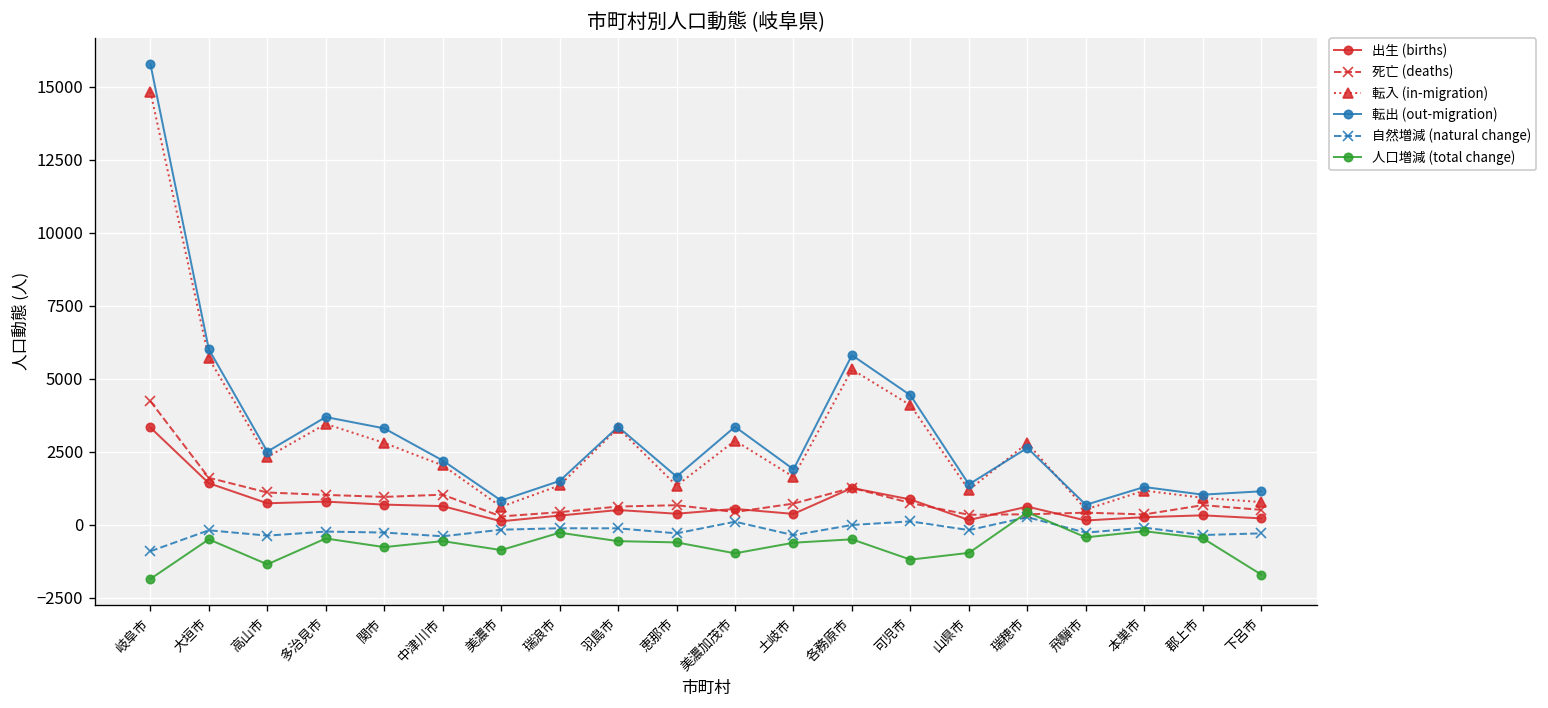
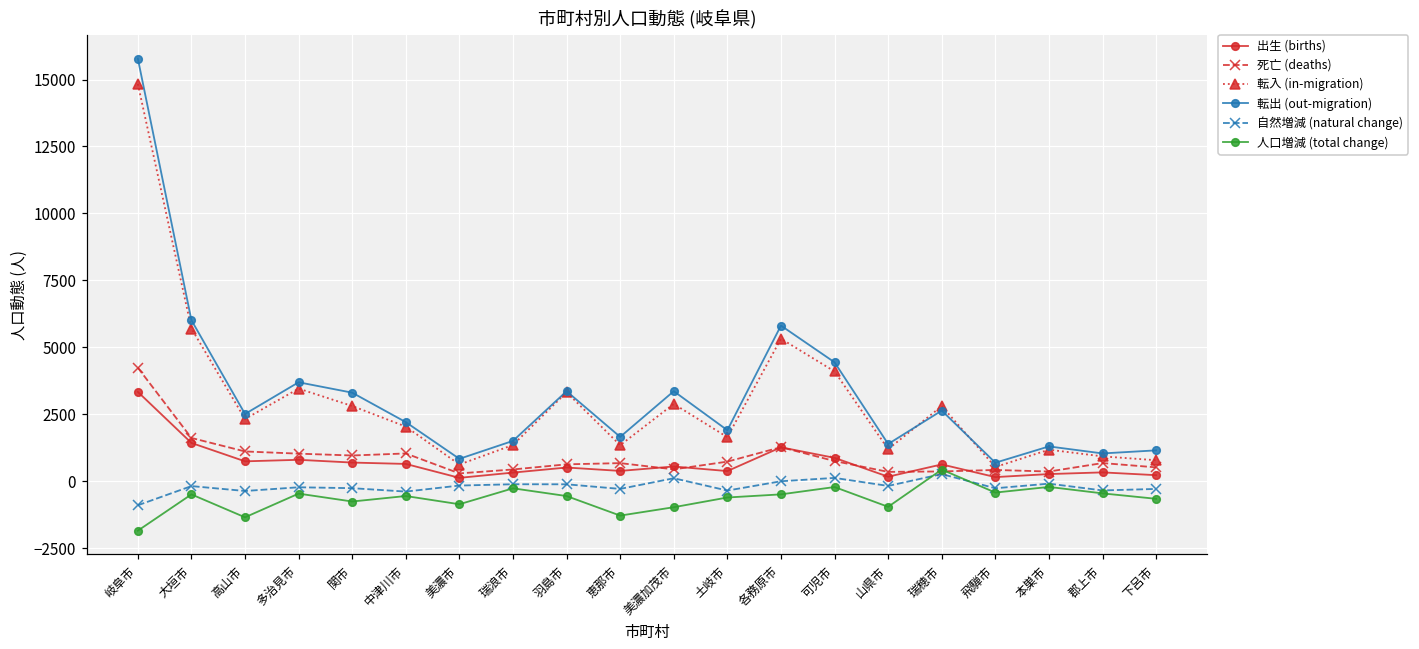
人口増減 (total change), 恵那市: -600 -> -1300
人口増減 (total change), 可児市: -1200 -> -200
人口増減 (total change), 下呂市: -1700 -> -700
